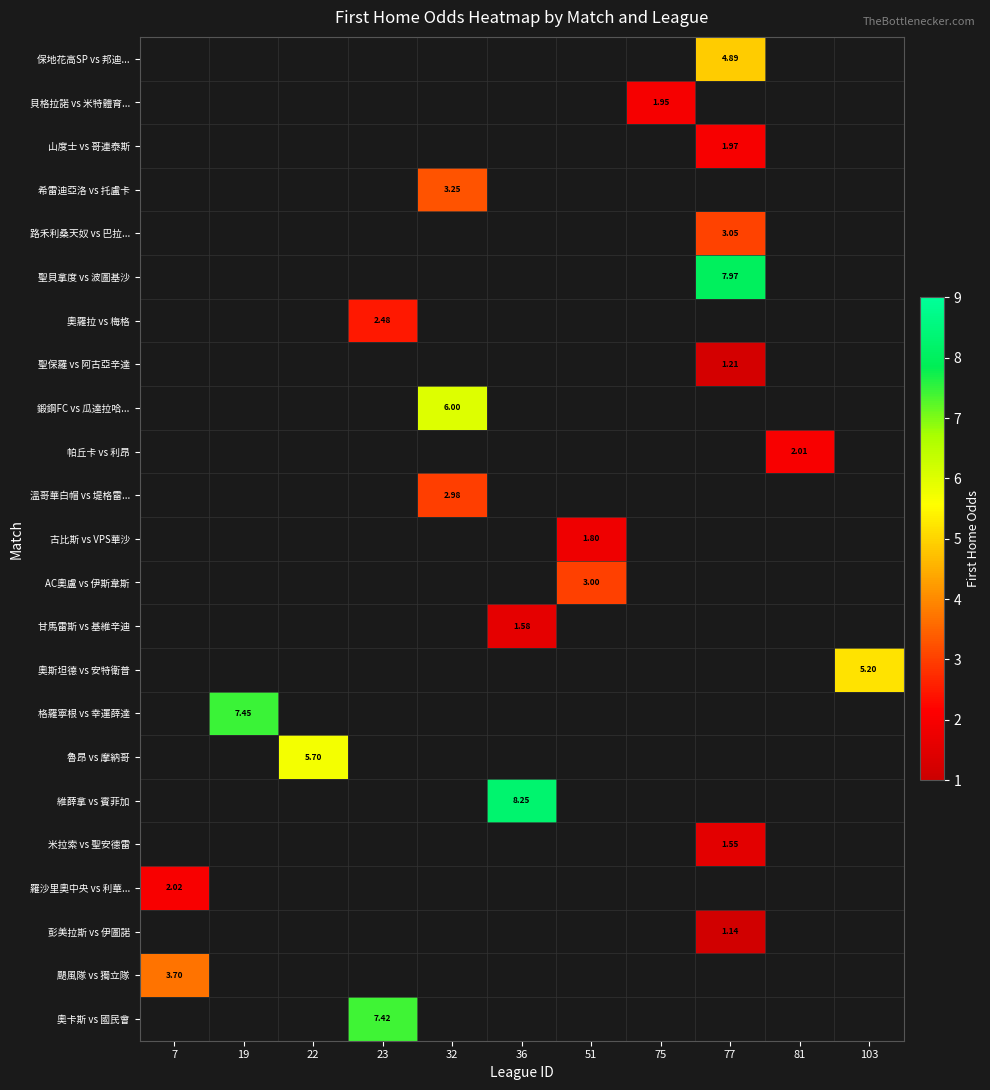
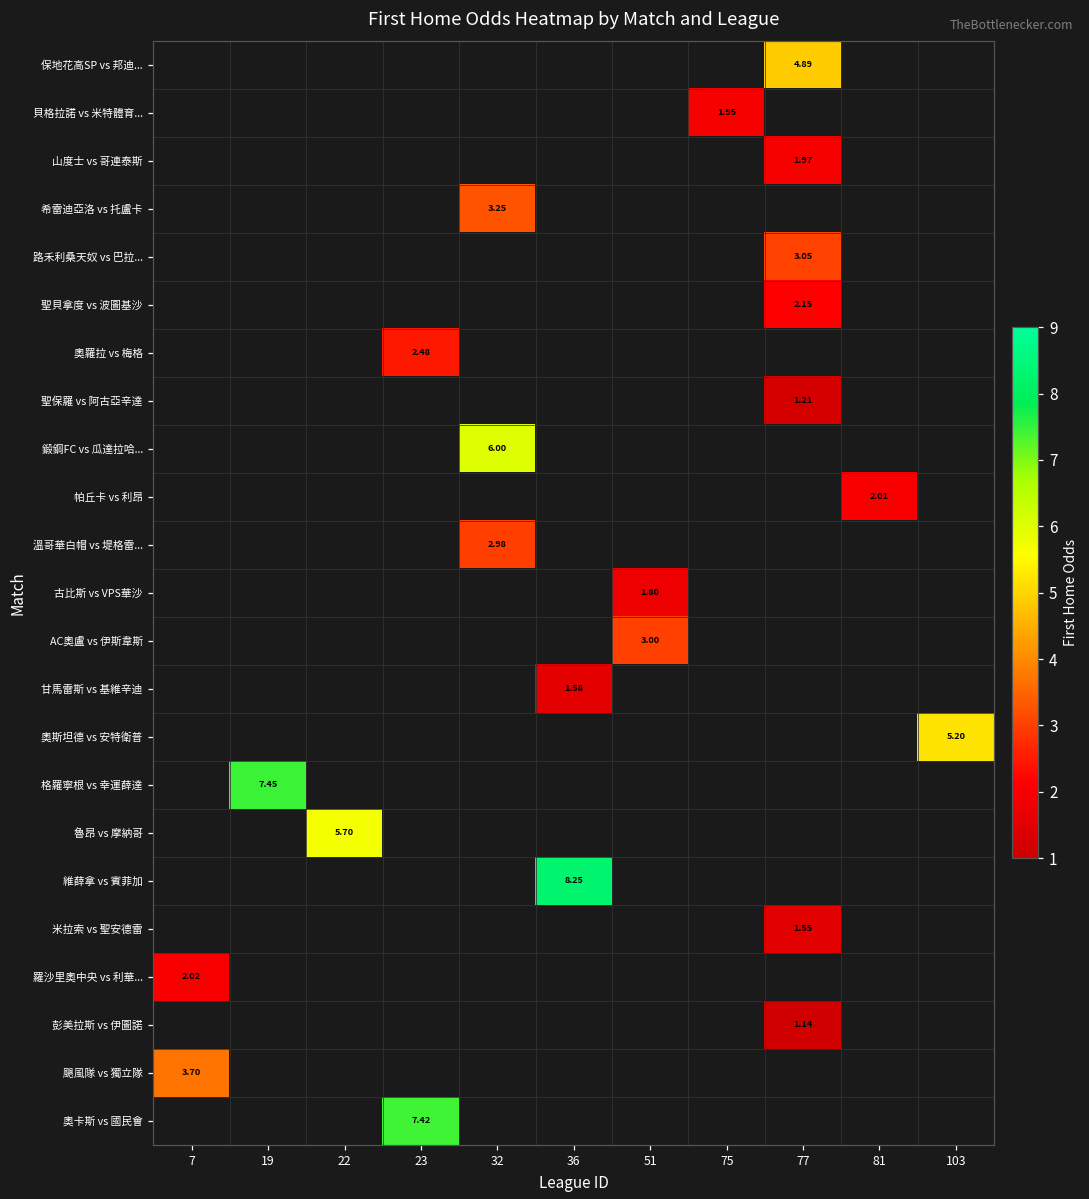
聖貝拿度 vs 波圖基沙, 77: 7.97 -> 2.15
